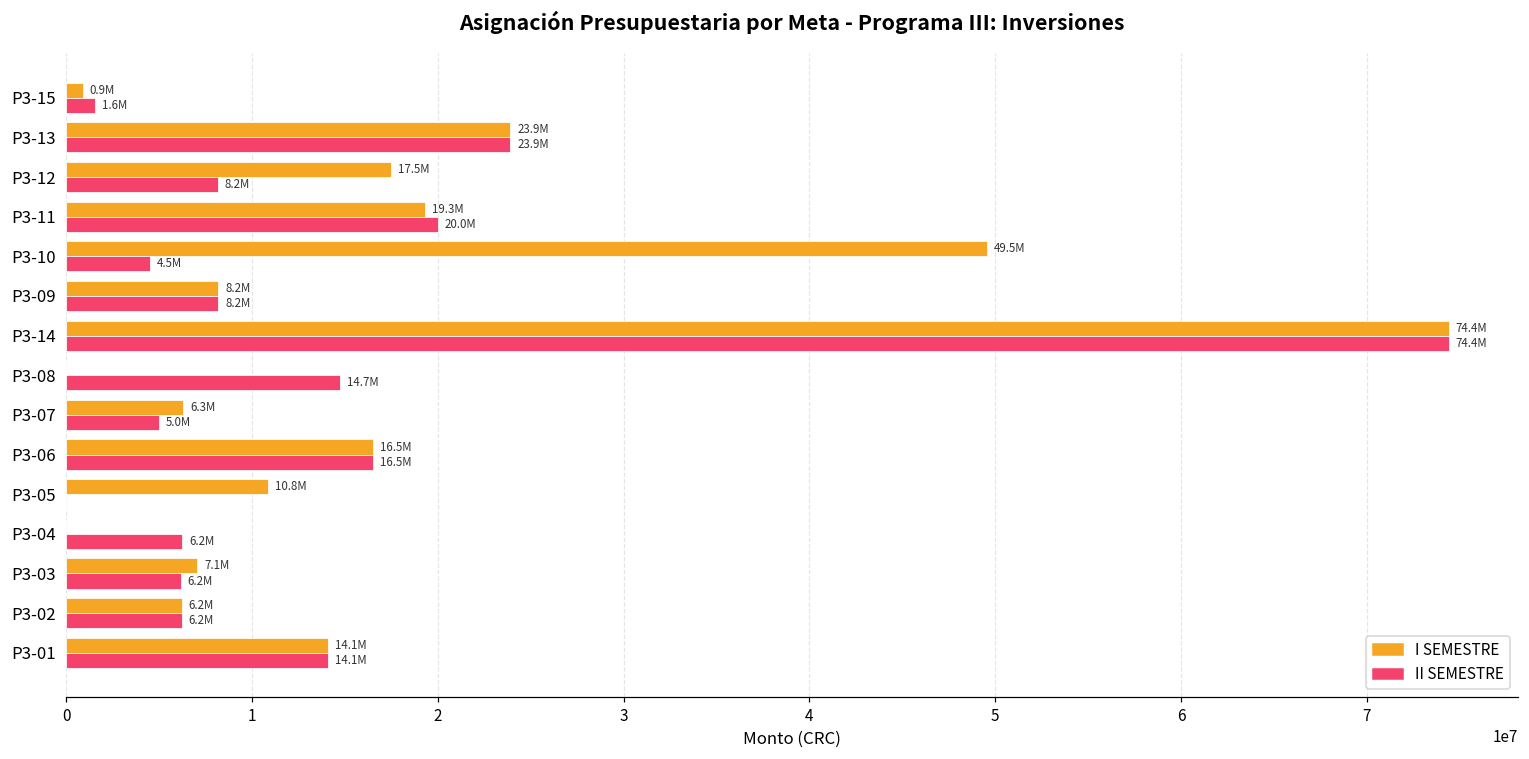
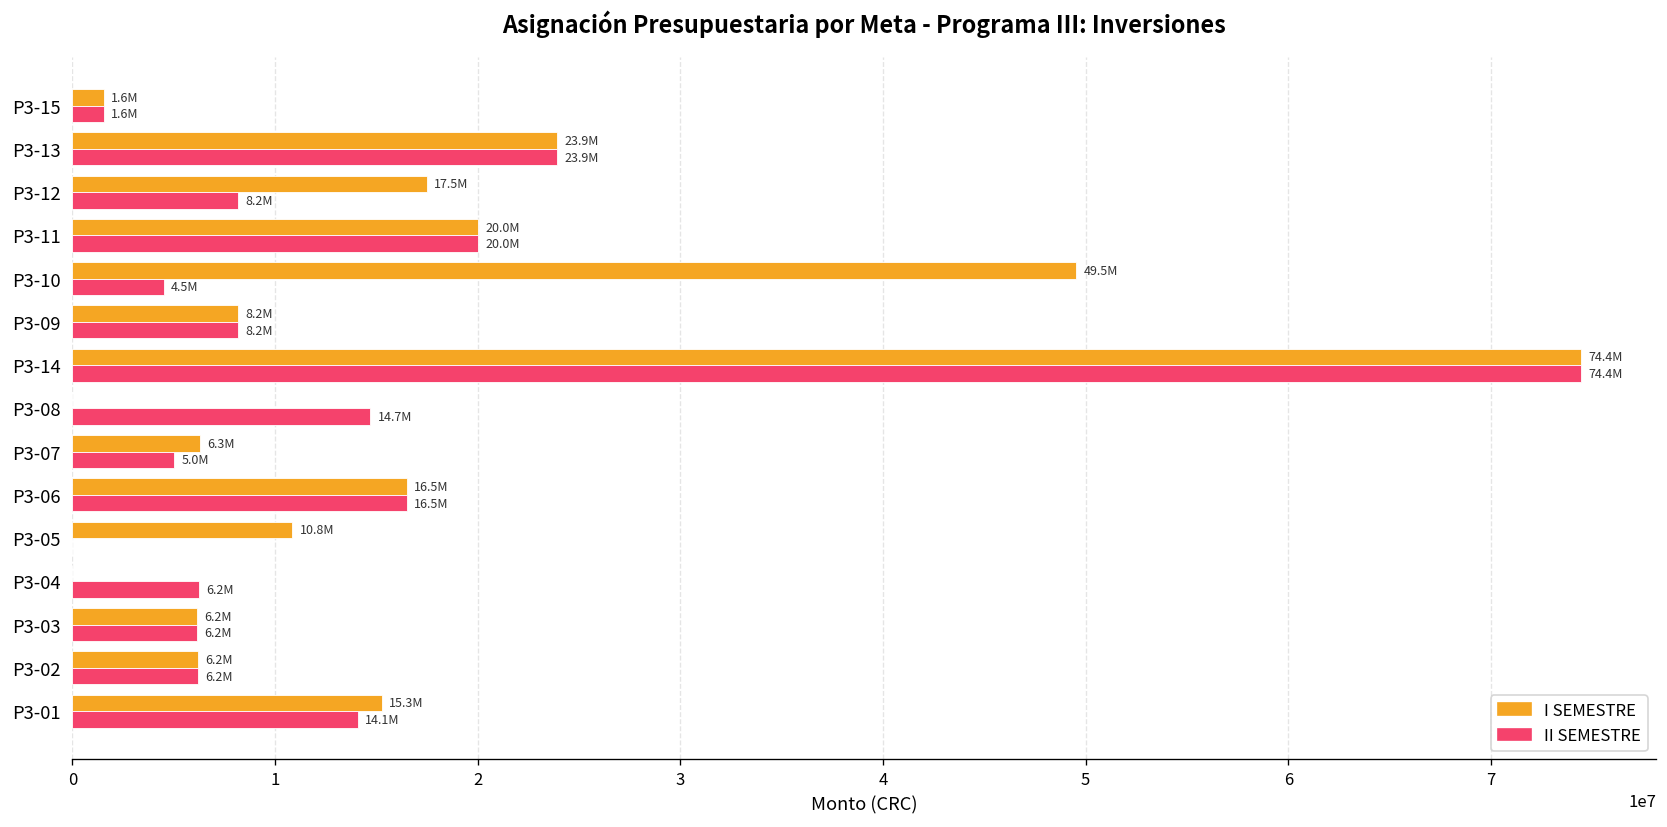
I SEMESTRE, P3-15: 0.9M -> 1.6M
I SEMESTRE, P3-11: 19.3M -> 20.0M
I SEMESTRE, P3-03: 7.1M -> 6.2M
I SEMESTRE, P3-01: 14.1M -> 15.3M
